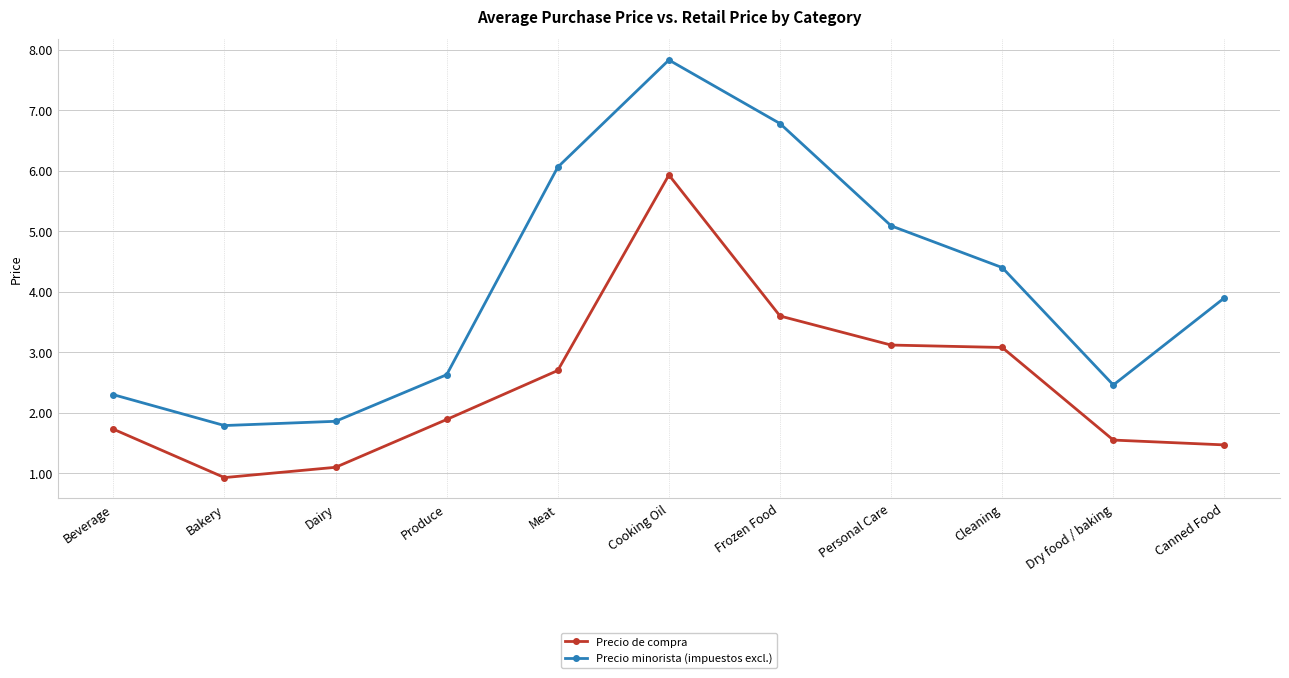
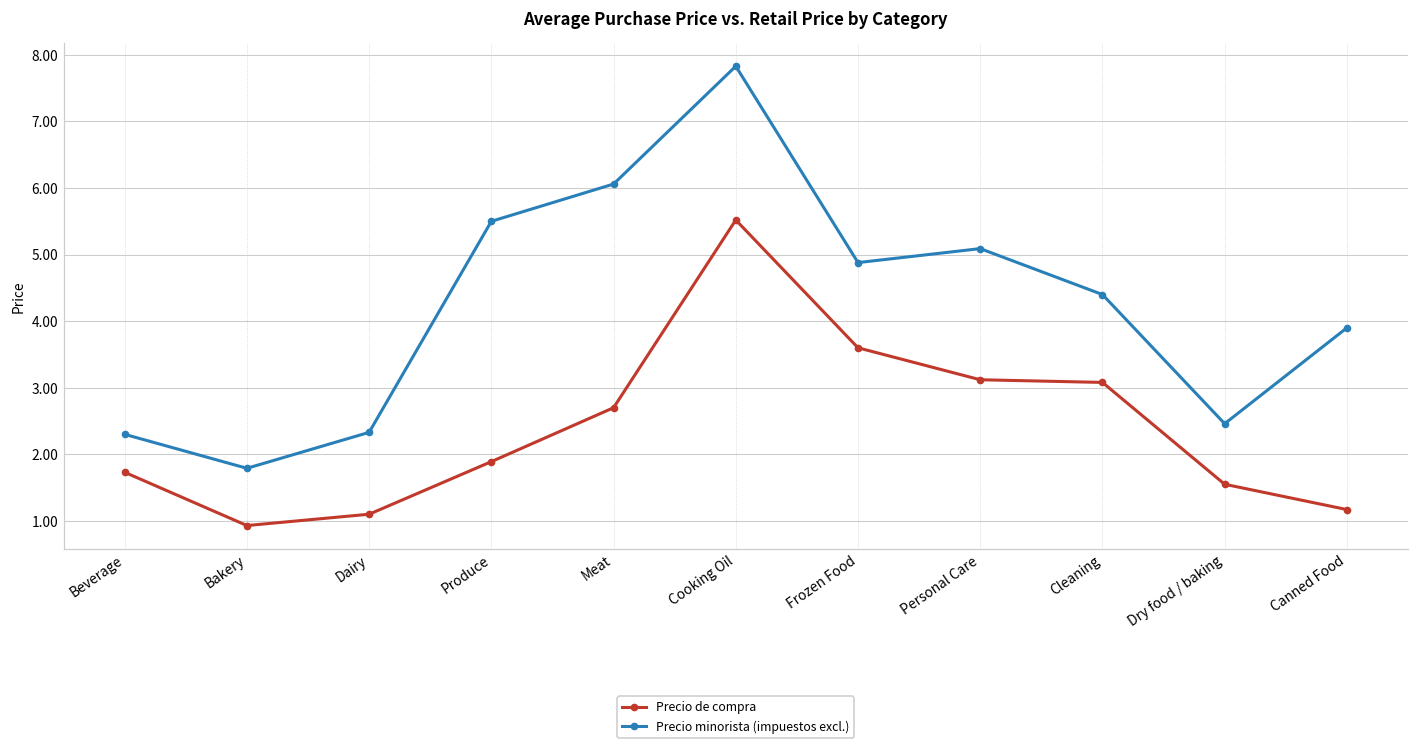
Precio minorista (impuestos excl.), Dairy: 1.9 -> 2.3
Precio minorista (impuestos excl.), Produce: 2.6 -> 5.5
Precio de compra, Cooking Oil: 5.9 -> 5.5
Precio minorista (impuestos excl.), Frozen Food: 6.8 -> 4.9
Precio de compra, Canned Food: 1.5 -> 1.2
